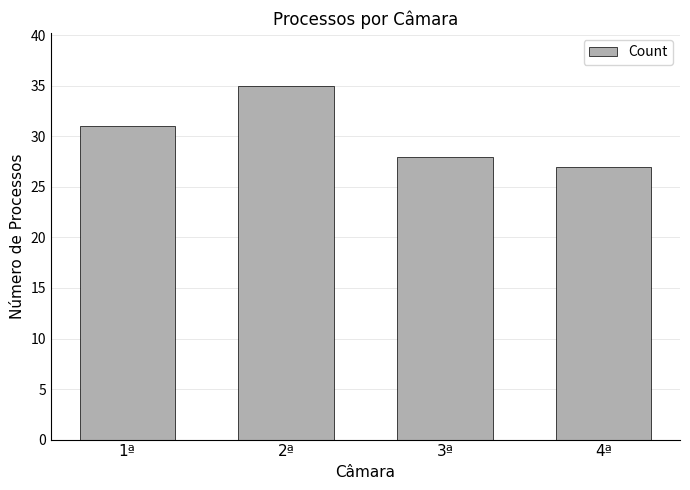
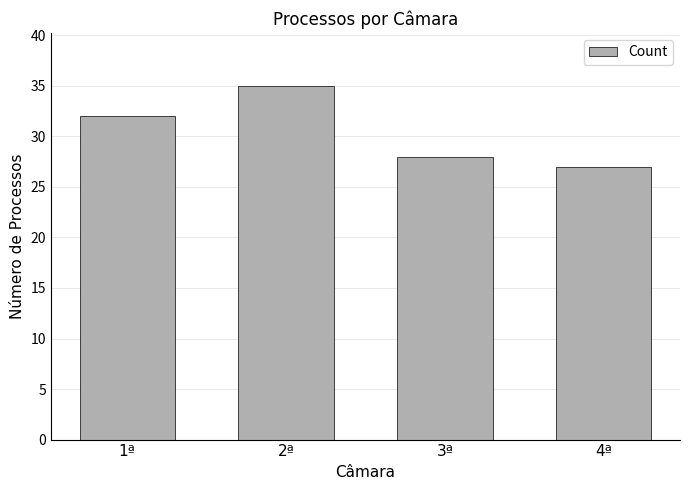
1ª: 31 -> 32
